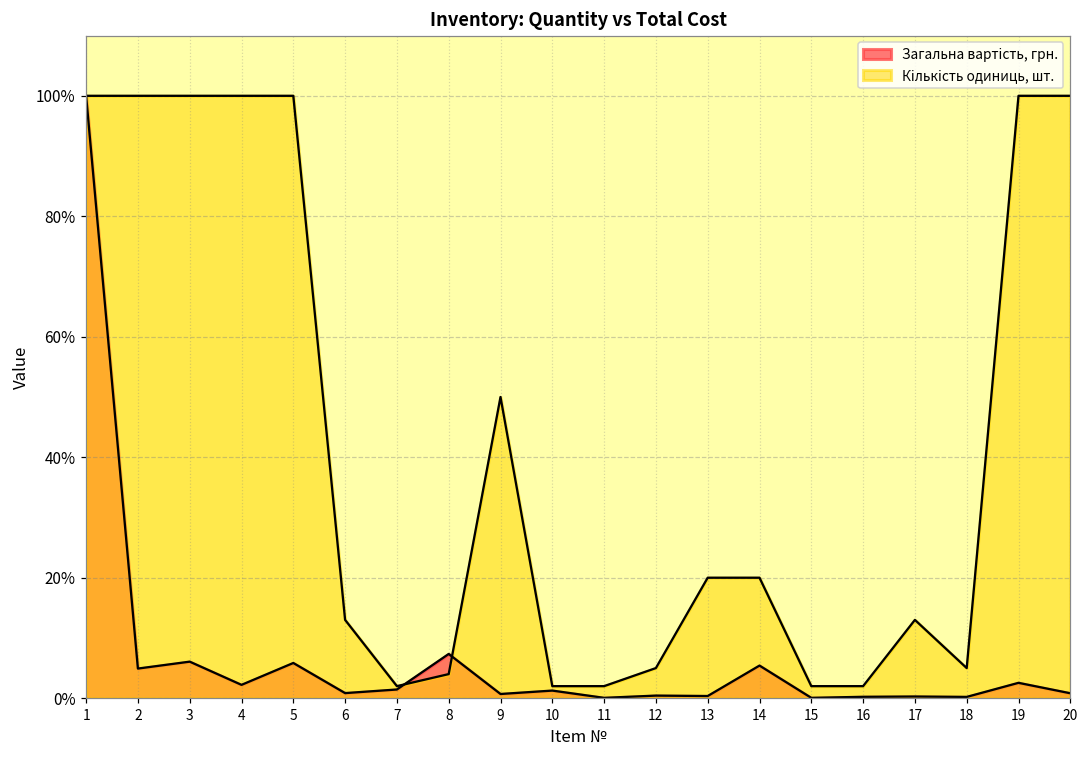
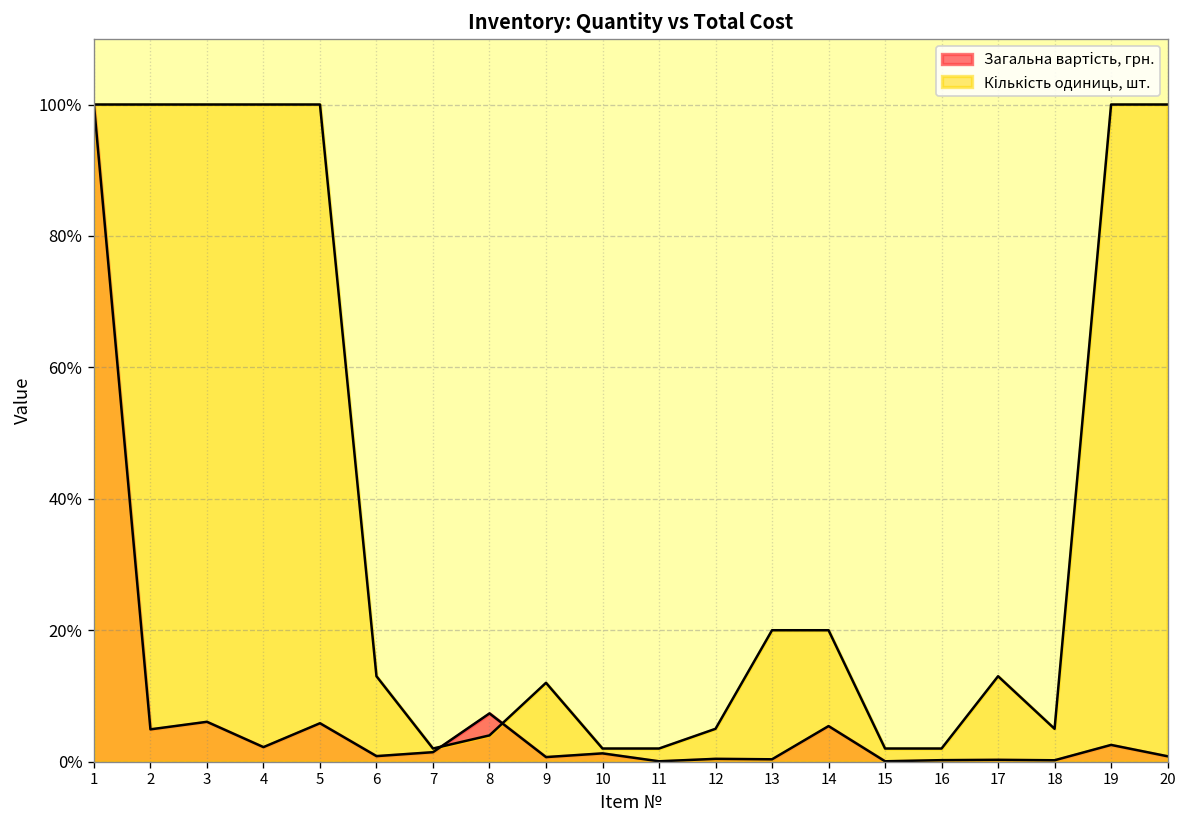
Кількість одиниць, шт., 9: 50% -> 12%
